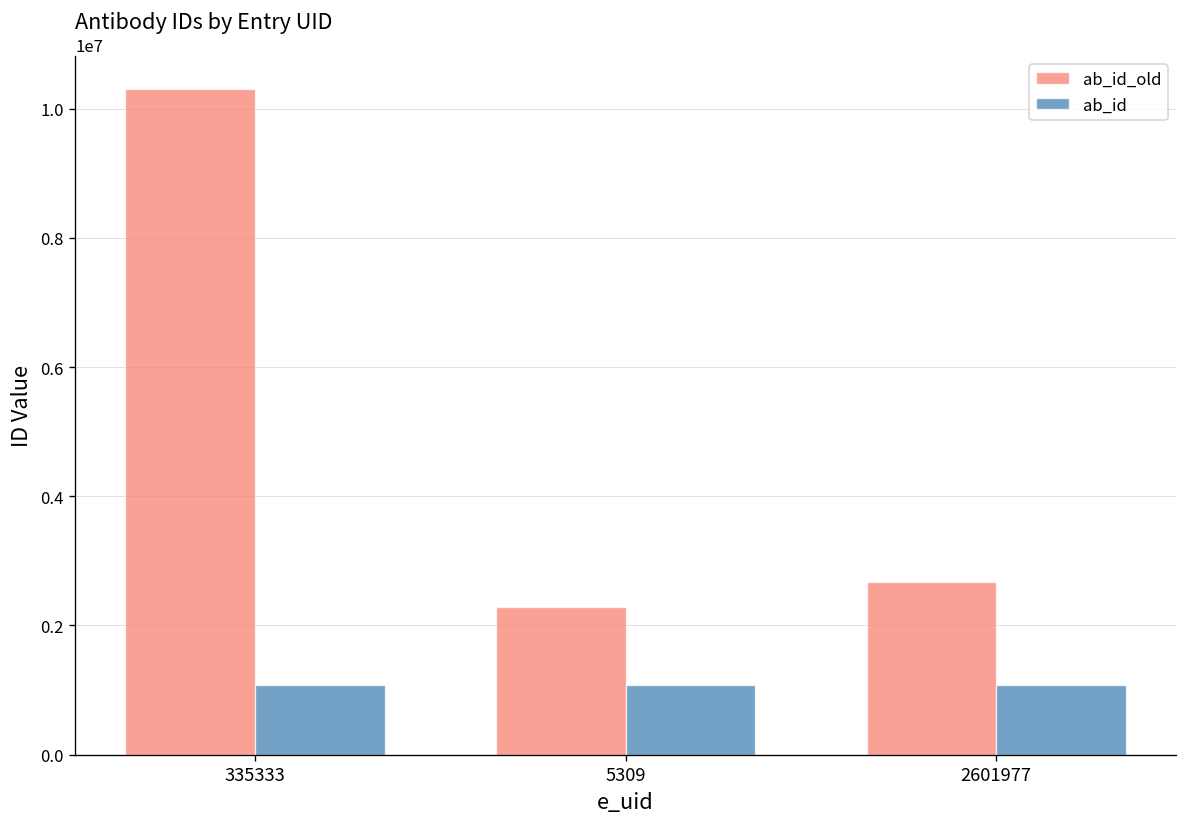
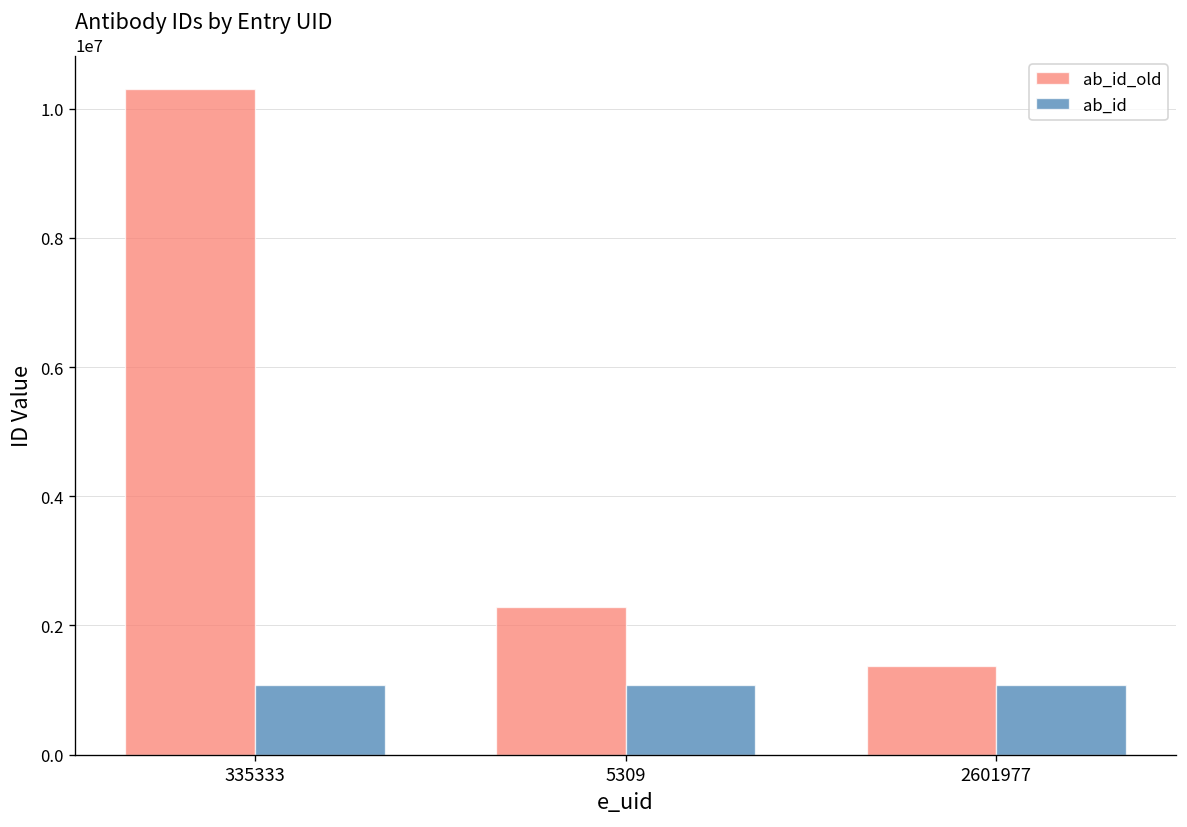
ab_id_old, 2601977: 2700000 -> 1400000
